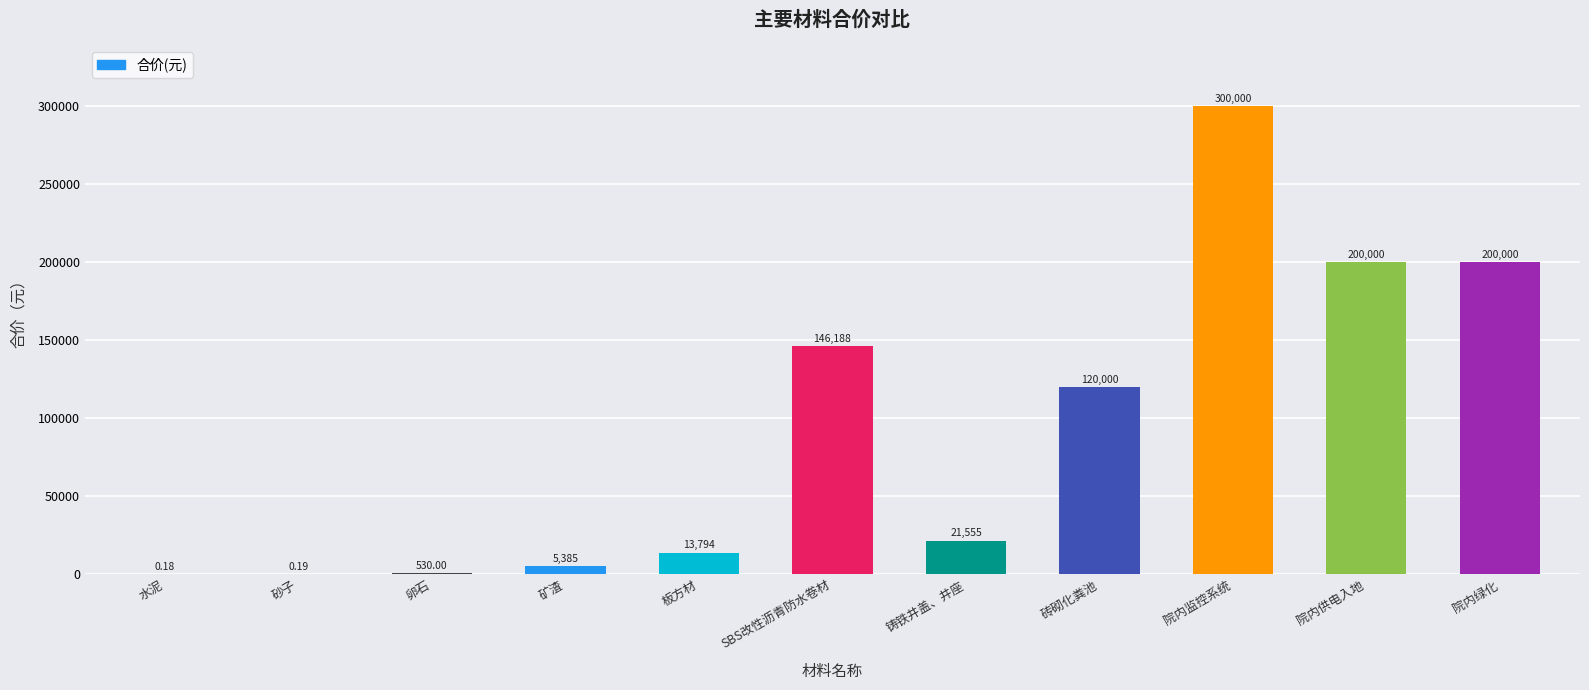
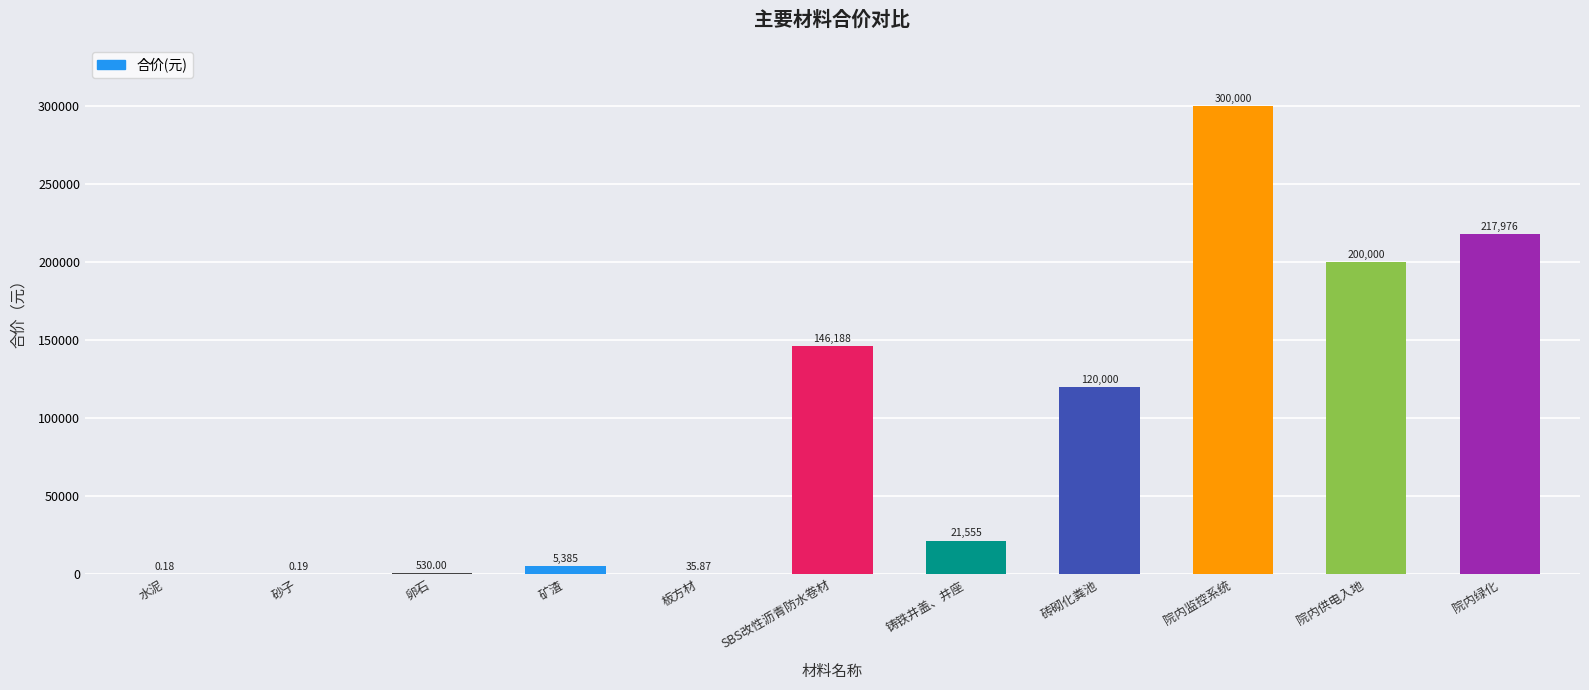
板方材: 13,794 -> 35.87
院内绿化: 200,000 -> 217,976
